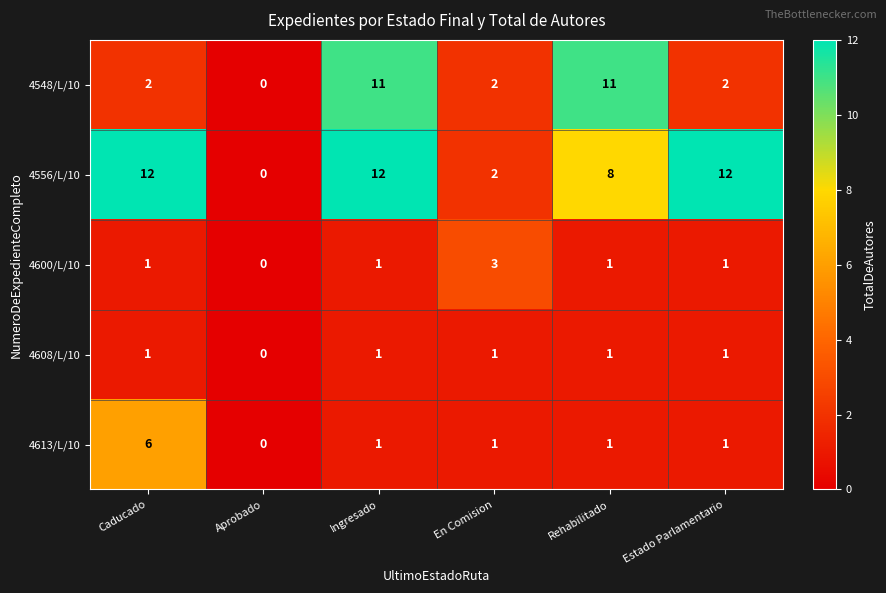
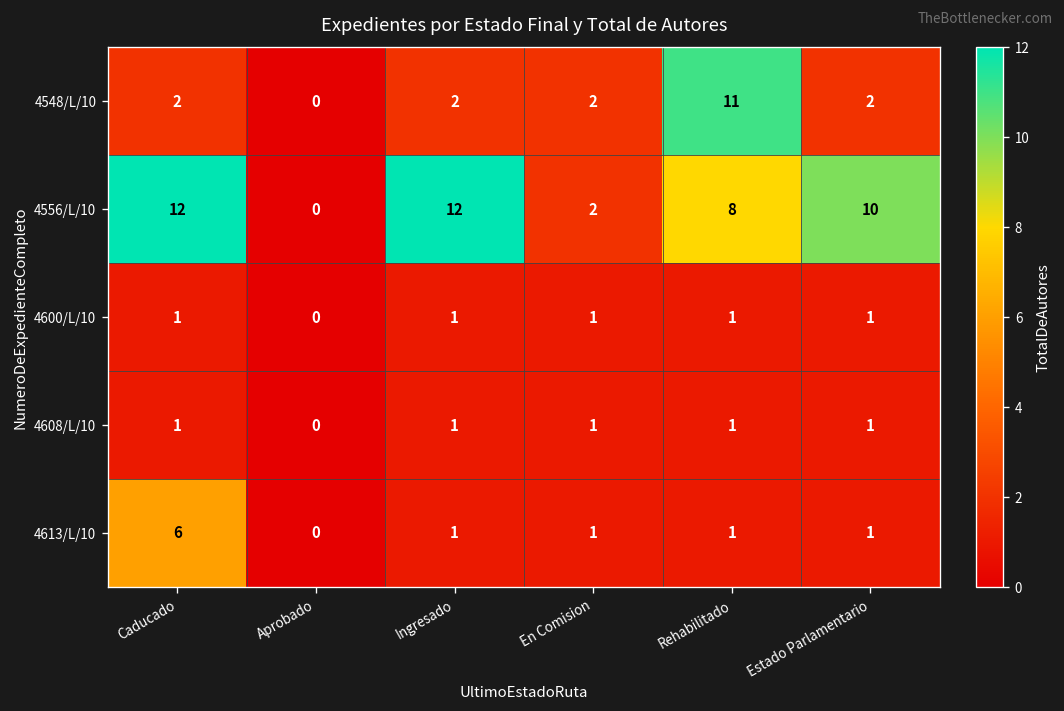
4548/L/10, Ingresado: 11 -> 2
4556/L/10, Estado Parlamentario: 12 -> 10
4600/L/10, En Comision: 3 -> 1
